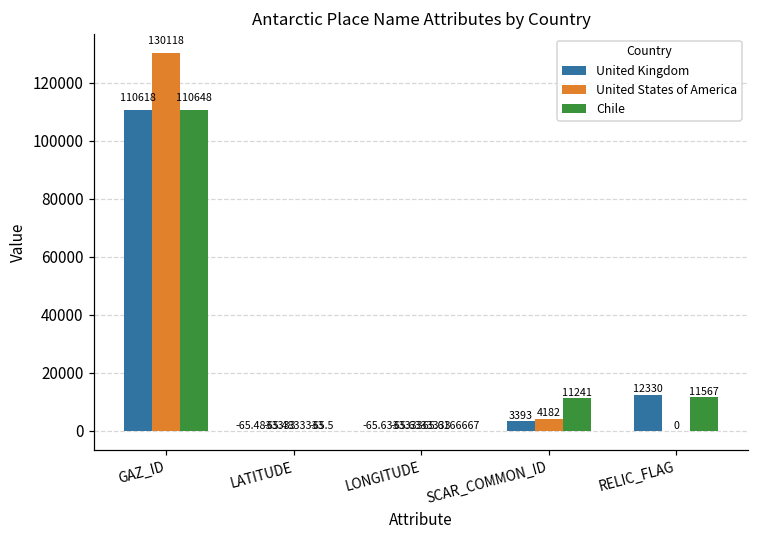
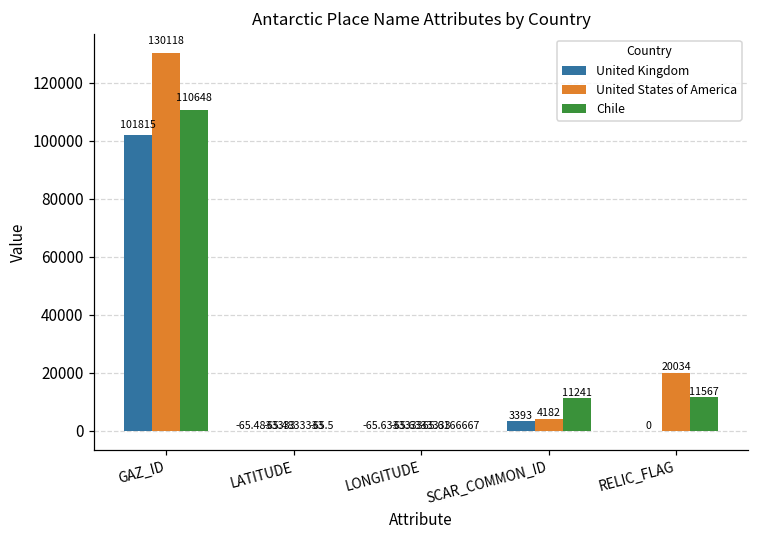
United Kingdom, GAZ_ID: 110618 -> 101815
United Kingdom, RELIC_FLAG: 12330 -> 0
United States of America, RELIC_FLAG: 0 -> 20034
